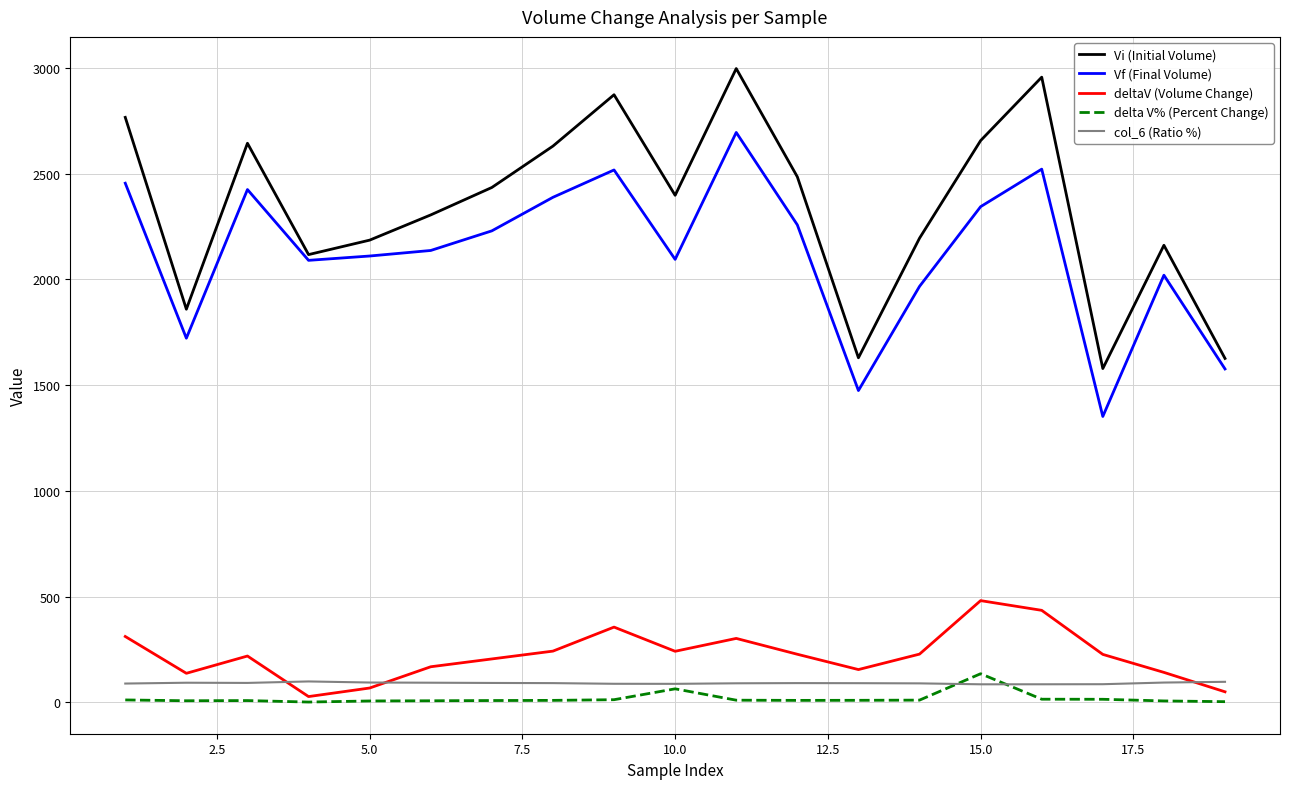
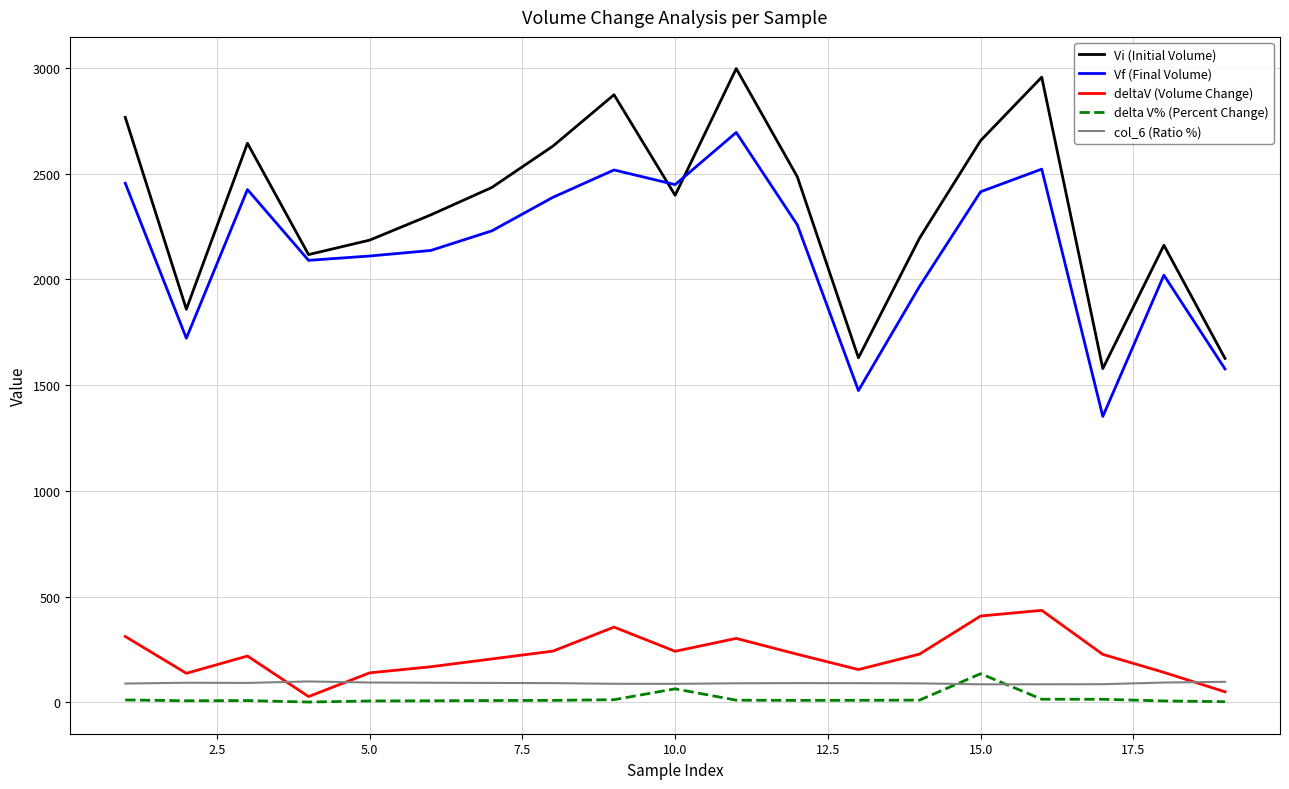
deltaV (Volume Change), 5.0: 70 -> 140
Vf (Final Volume), 10.0: 2090 -> 2450
Vf (Final Volume), 15.0: 2340 -> 2410
deltaV (Volume Change), 15.0: 480 -> 410
